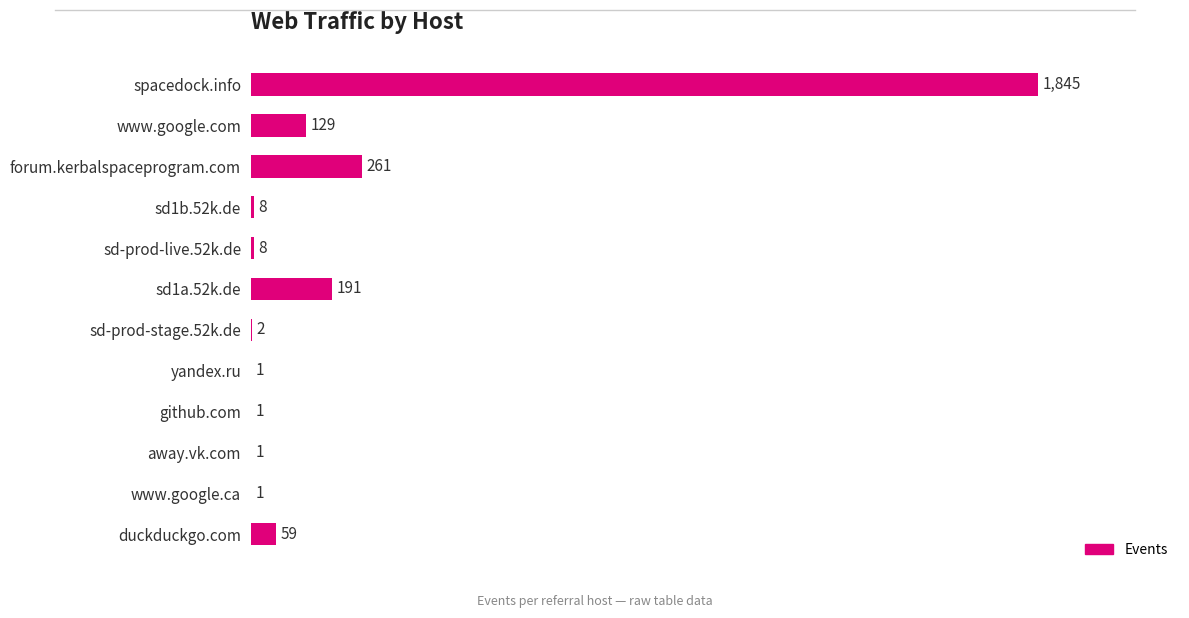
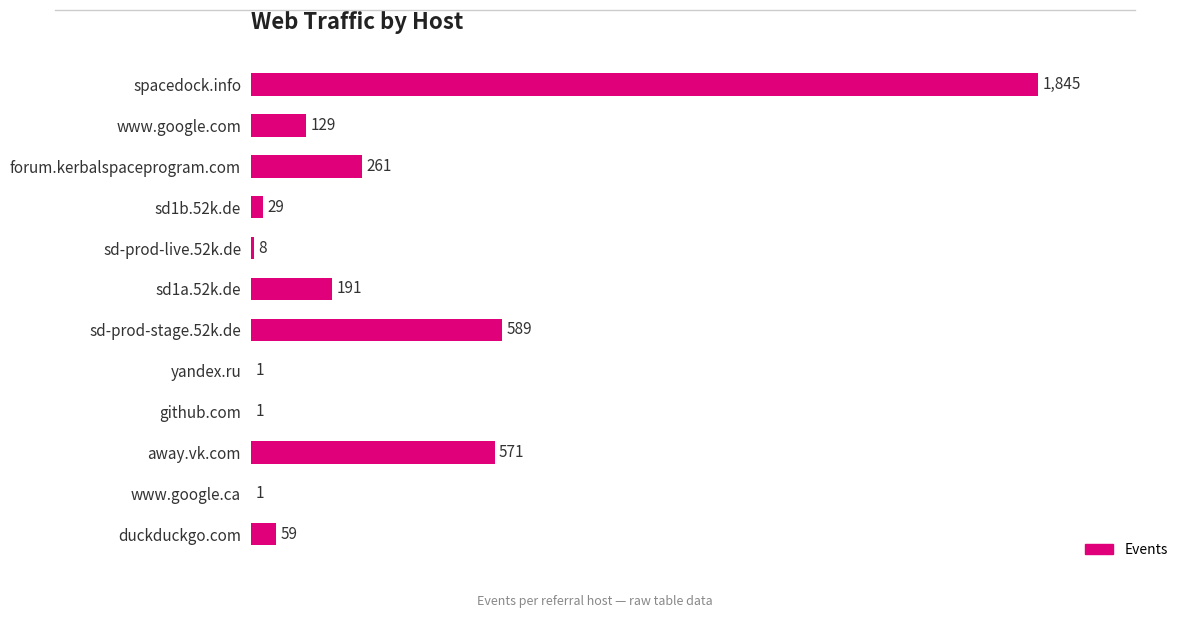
sd1b.52k.de: 8 -> 29
sd-prod-stage.52k.de: 2 -> 589
away.vk.com: 1 -> 571
